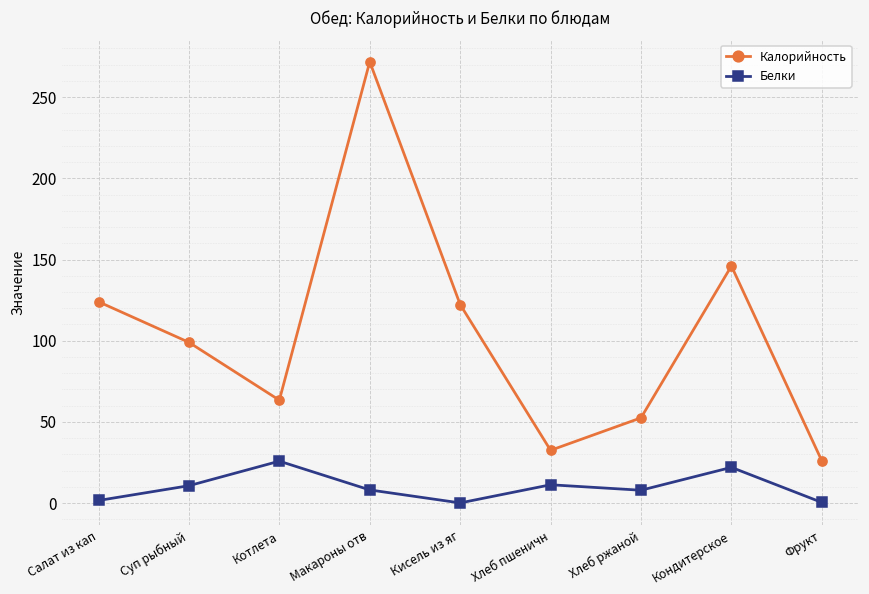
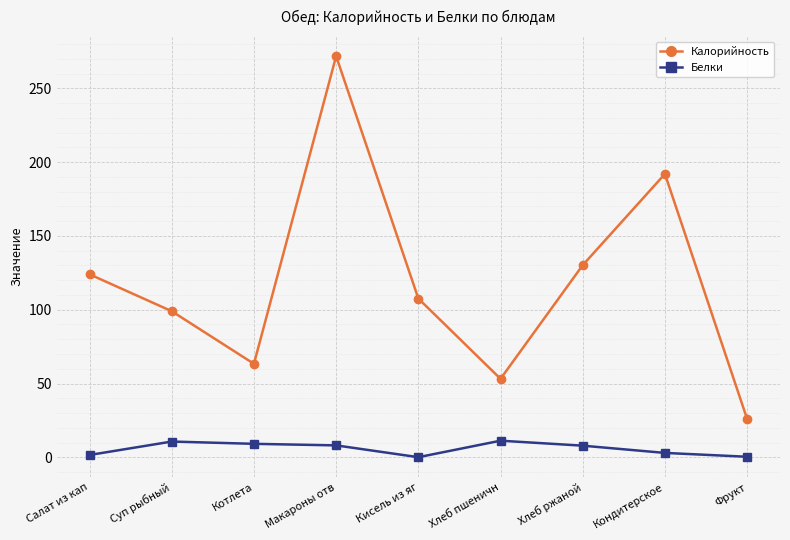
Белки, Котлета: 26 -> 9
Калорийность, Кисель из яг: 122 -> 108
Калорийность, Хлеб пшеничн: 33 -> 53
Калорийность, Хлеб ржаной: 53 -> 130
Калорийность, Кондитерское: 146 -> 192
Белки, Кондитерское: 22 -> 3
